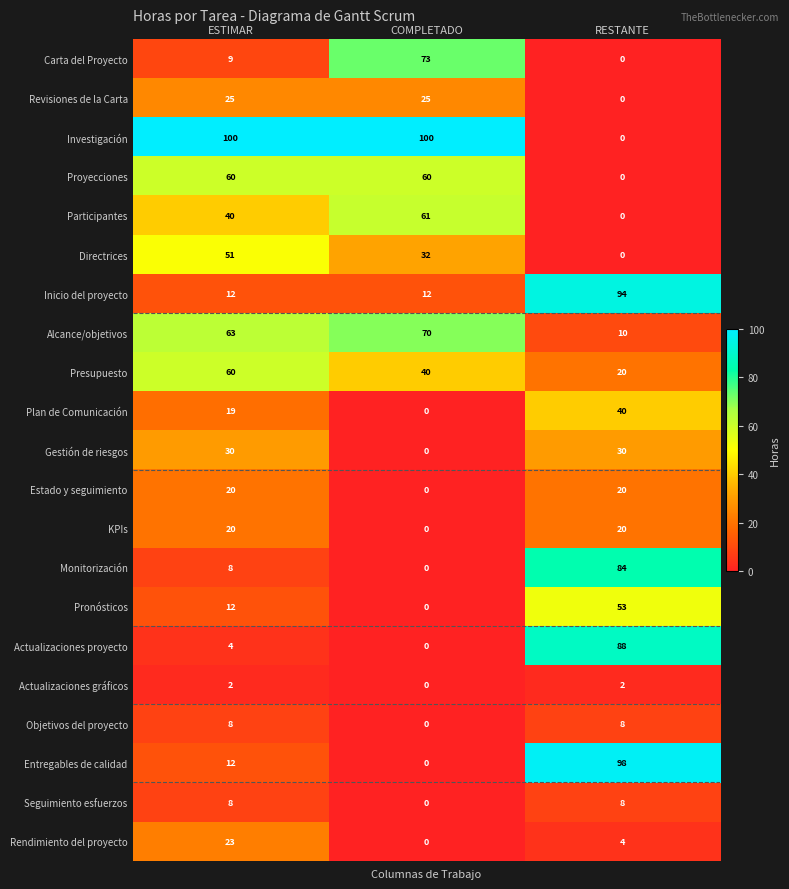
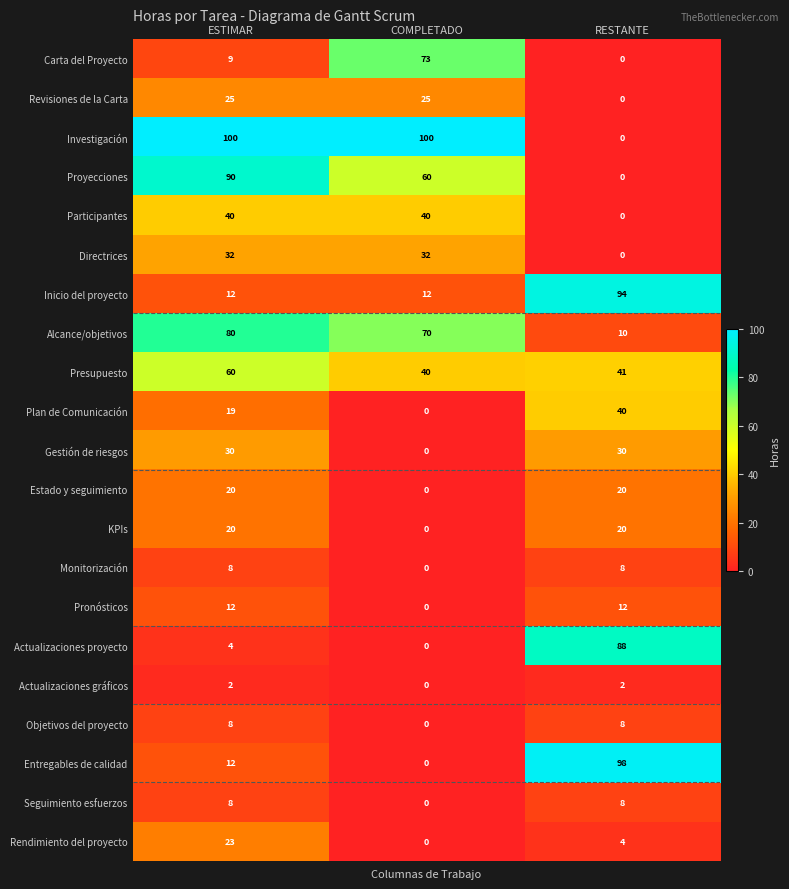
Proyecciones, ESTIMAR: 60 -> 90
Participantes, COMPLETADO: 61 -> 40
Directrices, ESTIMAR: 51 -> 32
Alcance/objetivos, ESTIMAR: 63 -> 80
Presupuesto, RESTANTE: 20 -> 41
Monitorización, RESTANTE: 84 -> 8
Pronósticos, RESTANTE: 53 -> 12
